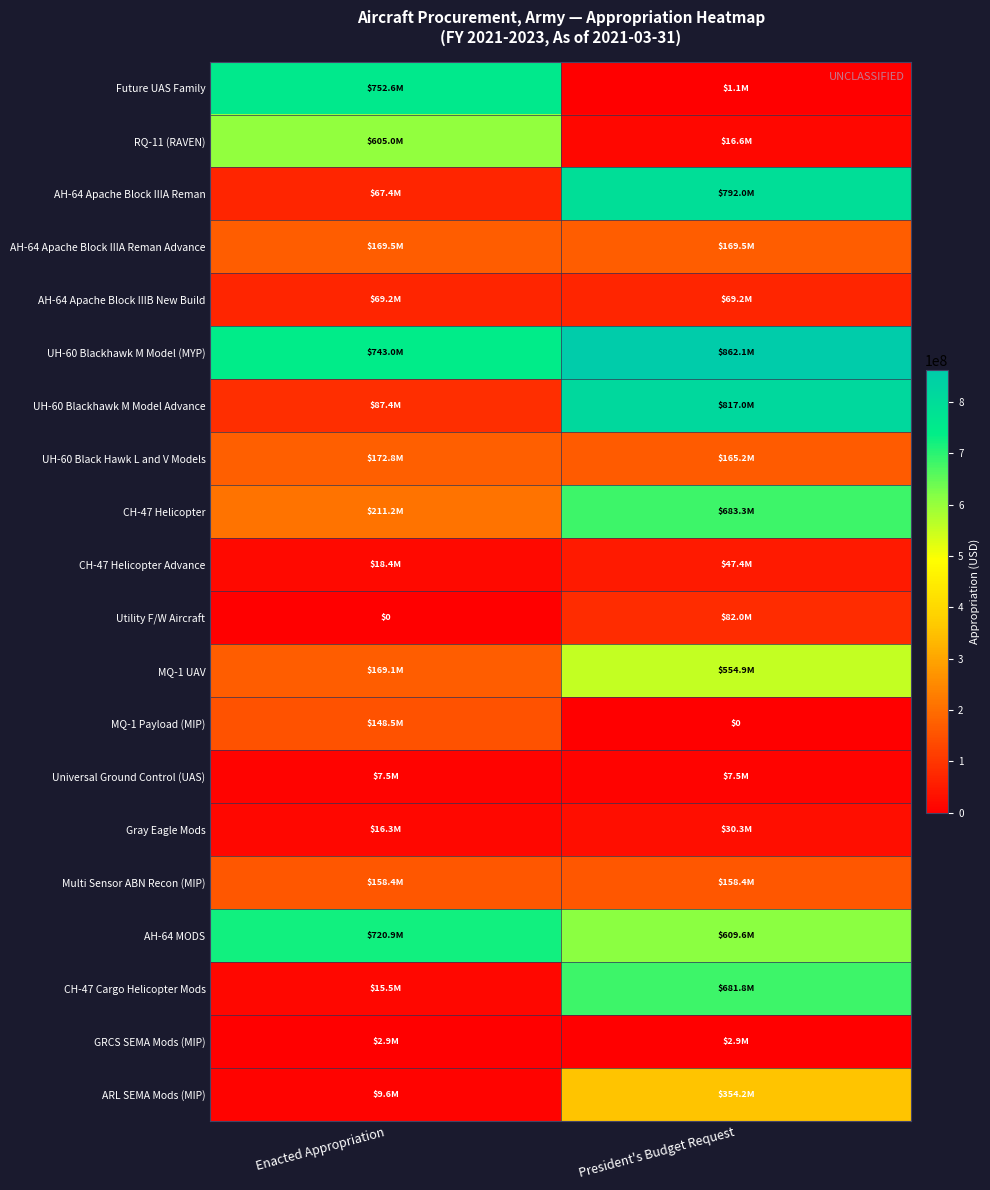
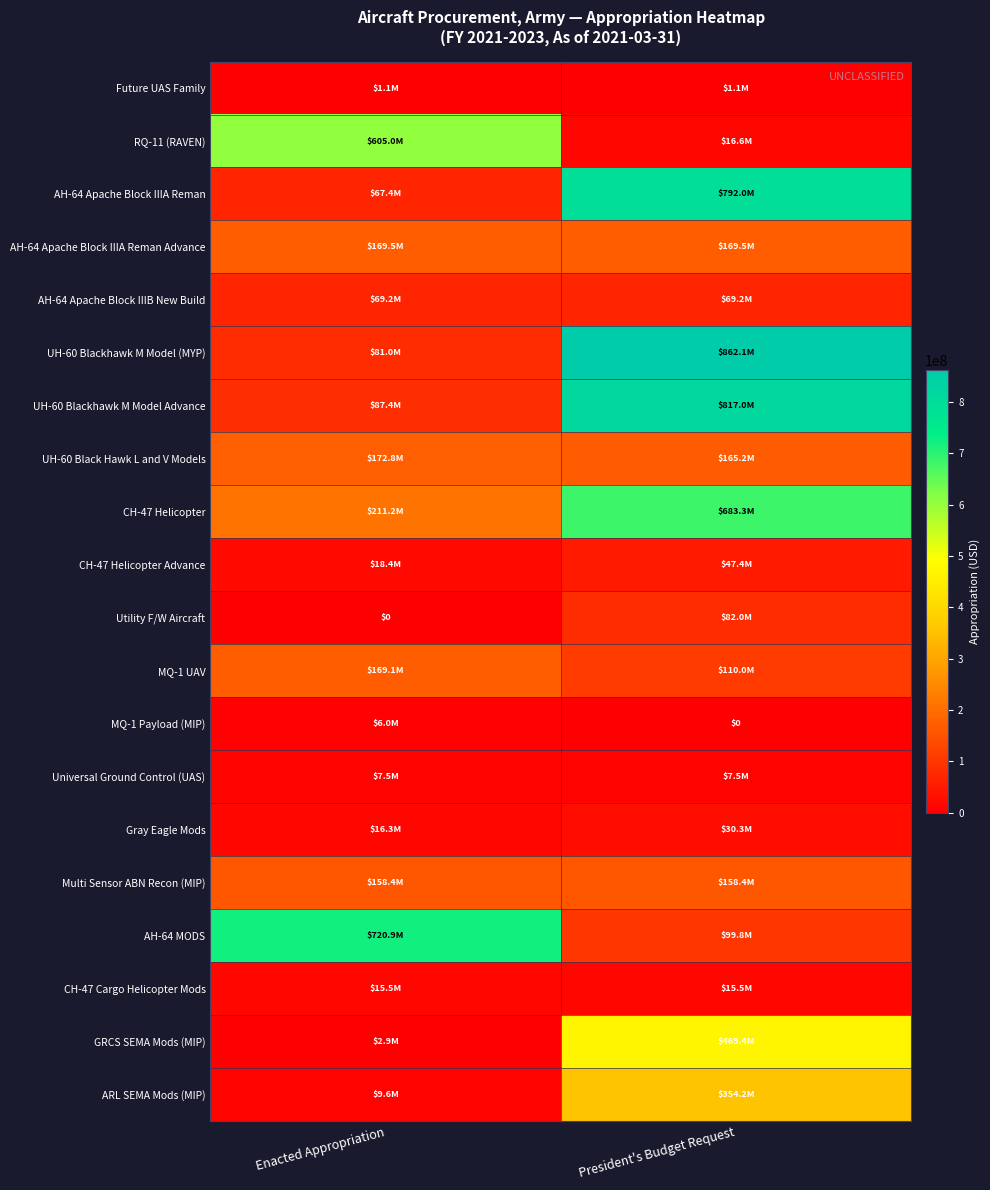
Future UAS Family, Enacted Appropriation: $752.6M -> $1.1M
UH-60 Blackhawk M Model (MYP), Enacted Appropriation: $743.0M -> $81.0M
MQ-1 UAV, President's Budget Request: $554.9M -> $110.0M
MQ-1 Payload (MIP), Enacted Appropriation: $148.5M -> $6.0M
AH-64 MODS, President's Budget Request: $609.6M -> $99.8M
CH-47 Cargo Helicopter Mods, President's Budget Request: $681.8M -> $15.5M
GRCS SEMA Mods (MIP), President's Budget Request: $2.9M -> $469.4M
